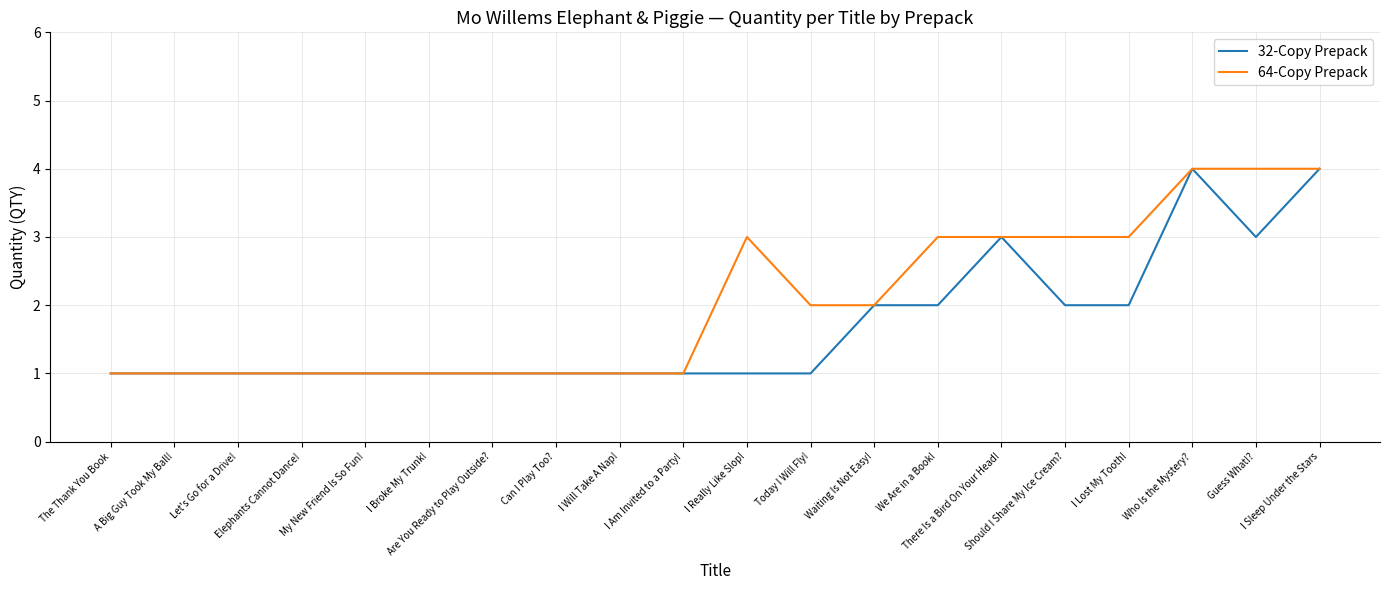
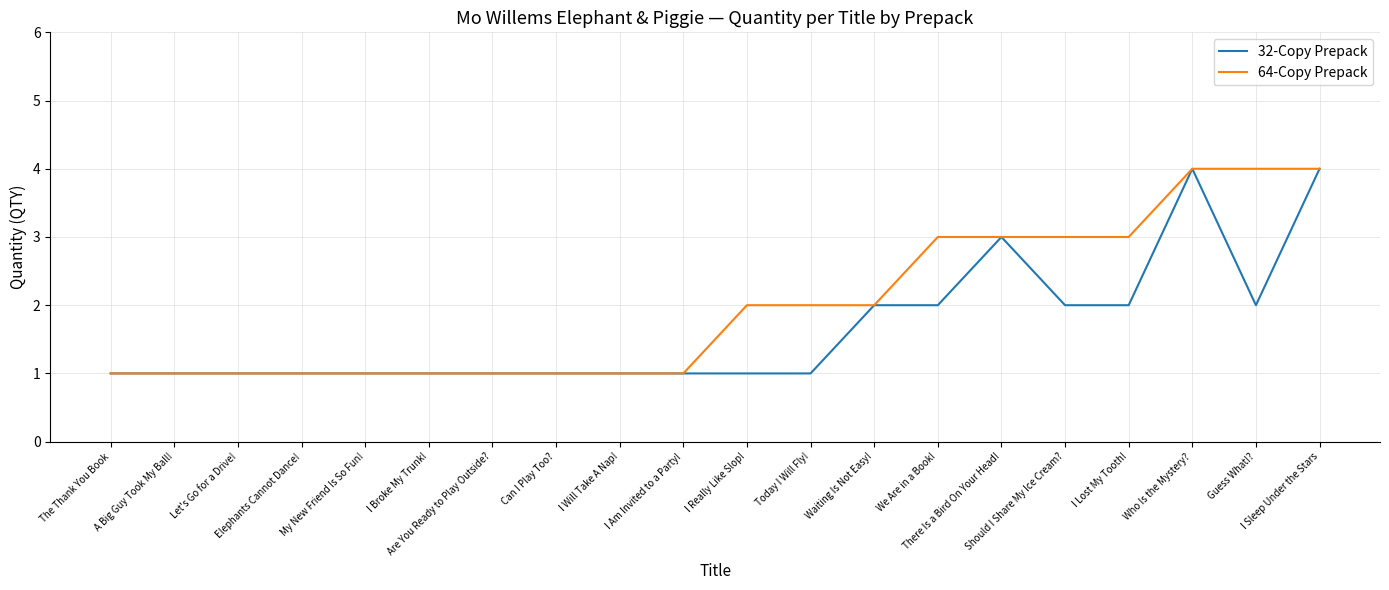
64-Copy Prepack, I Really Like Slop!: 3 -> 2
32-Copy Prepack, Guess What!?: 3 -> 2
